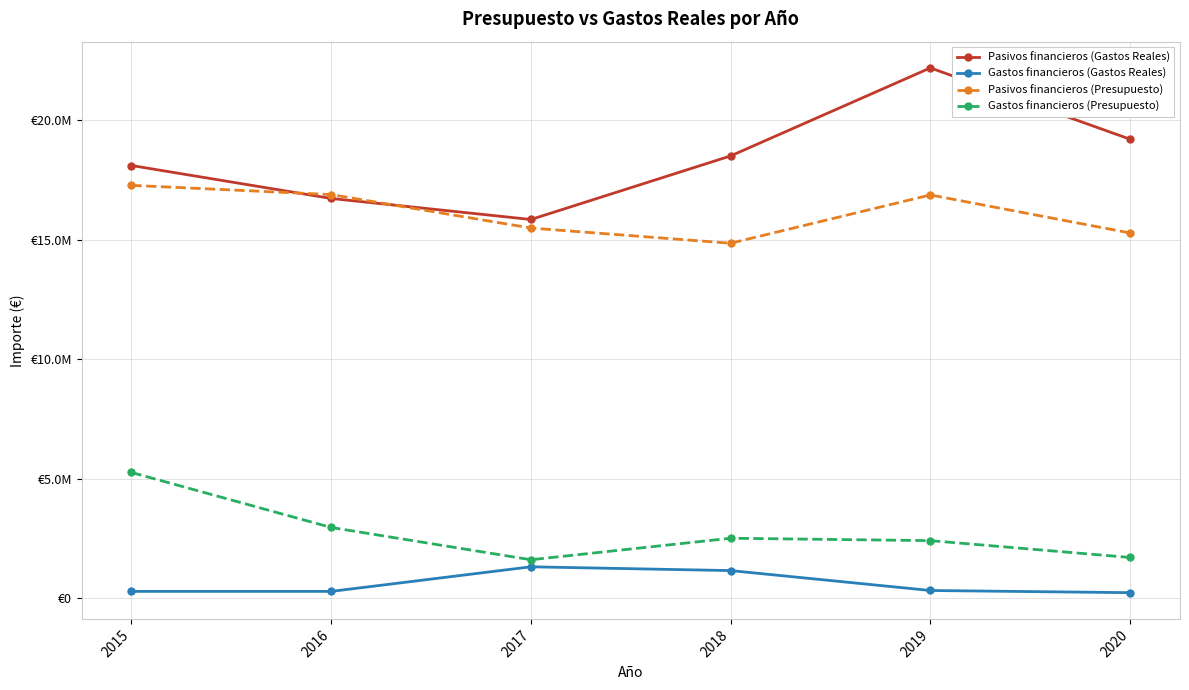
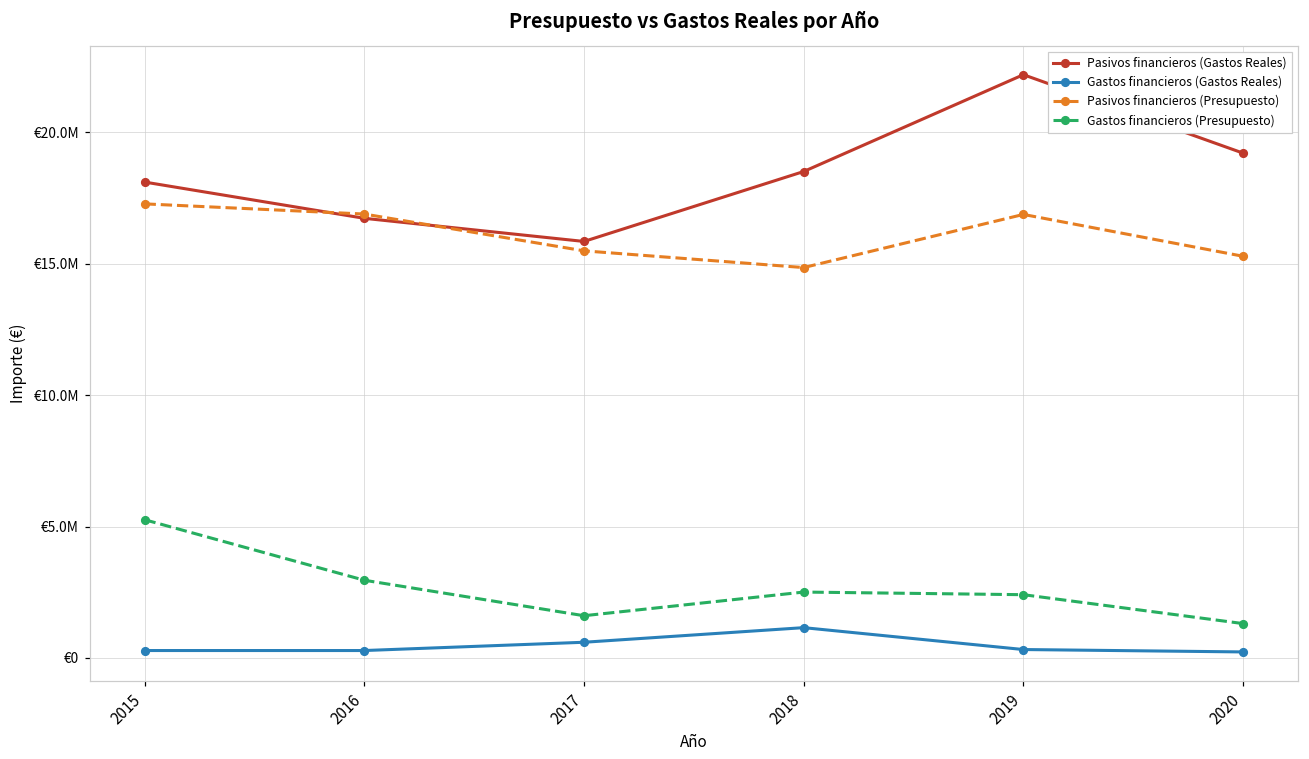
Gastos financieros (Gastos Reales), 2017: €1300000 -> €600000
Gastos financieros (Presupuesto), 2020: €1700000 -> €1300000
